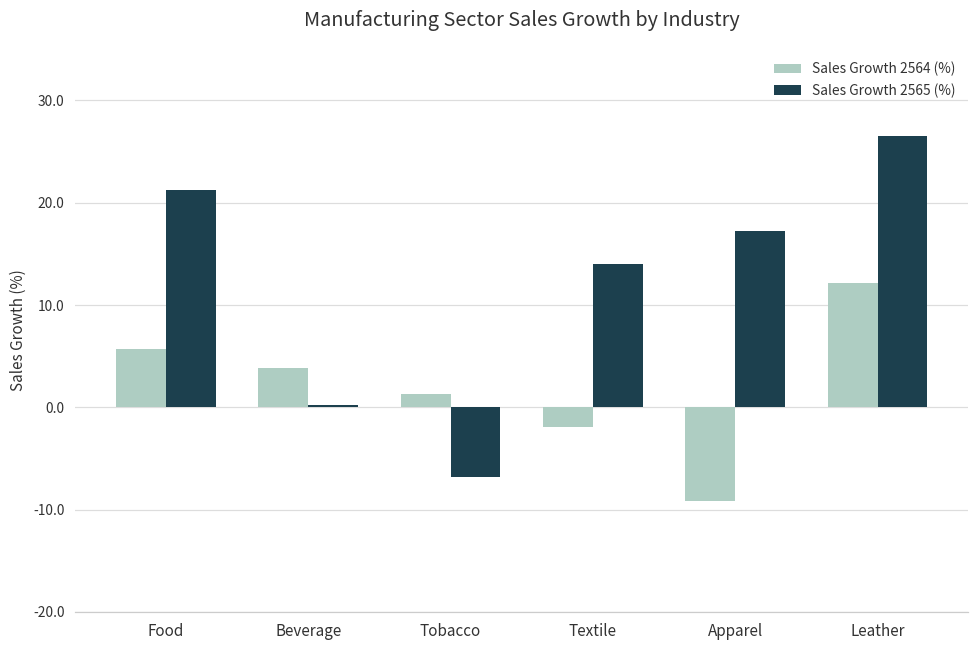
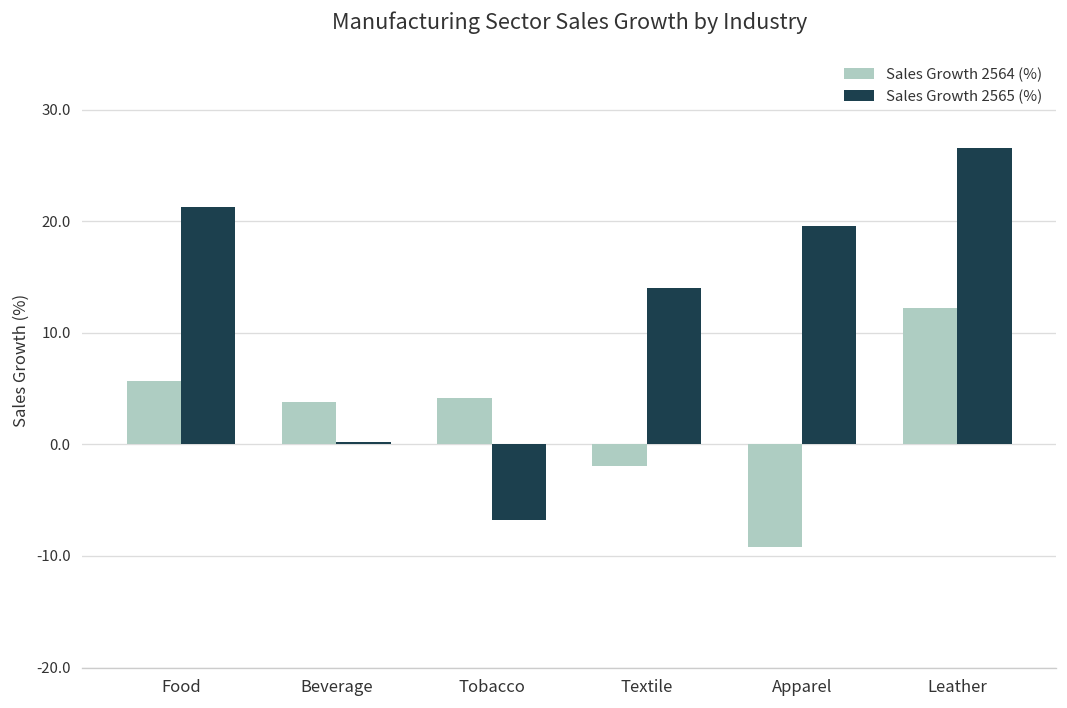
Sales Growth 2564 (%), Tobacco: 1 -> 4
Sales Growth 2565 (%), Apparel: 17 -> 20
